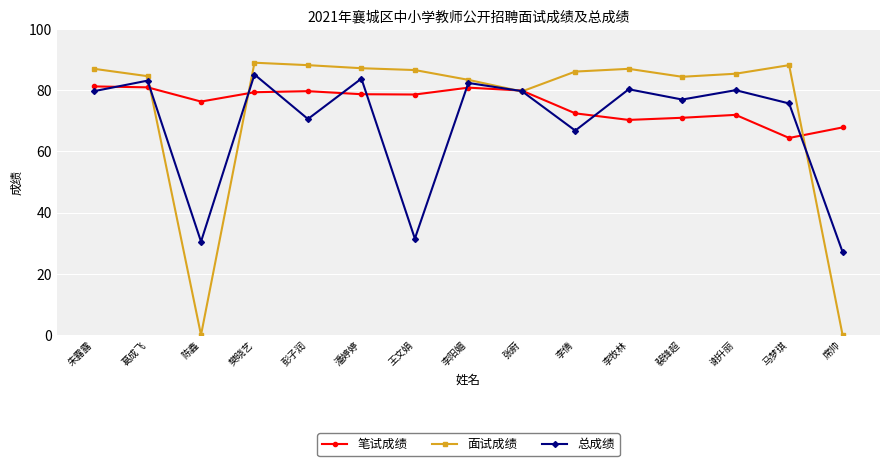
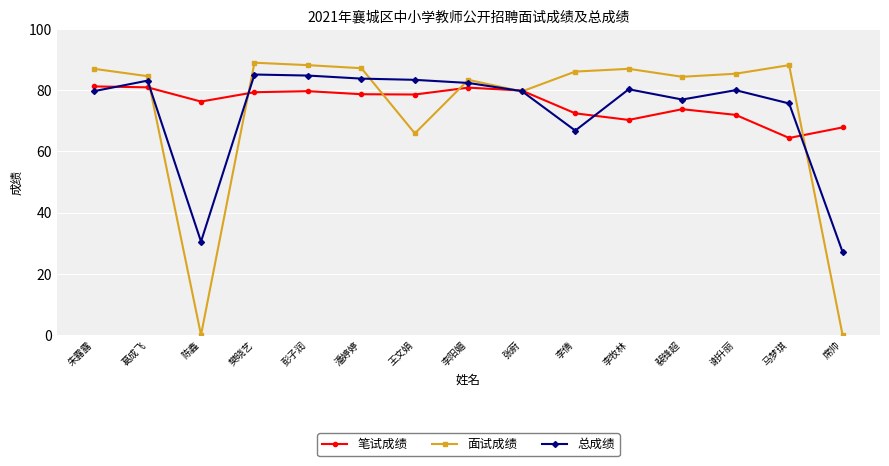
总成绩, 彭子润: 71 -> 85
面试成绩, 王文娟: 87 -> 66
总成绩, 王文娟: 32 -> 83
笔试成绩, 裴锋超: 71 -> 74
